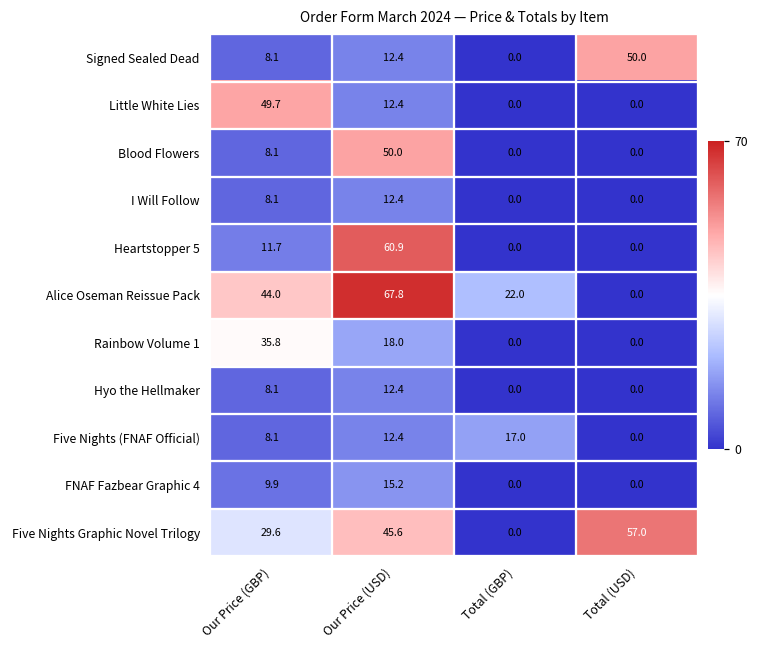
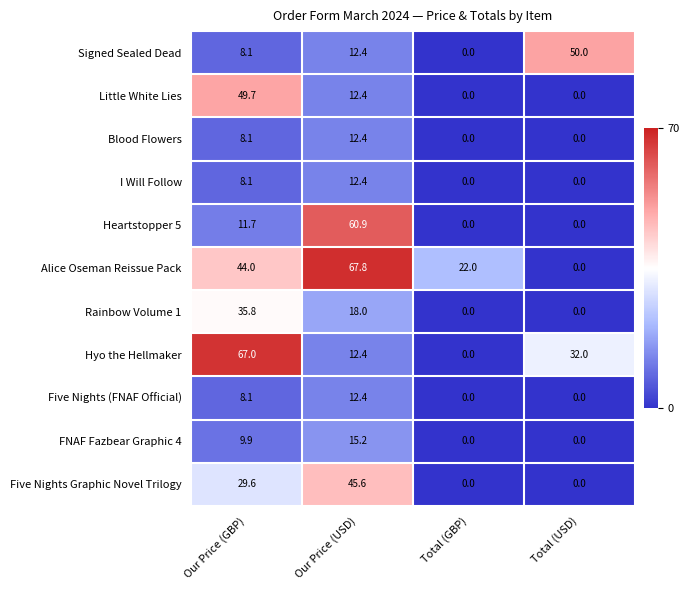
Blood Flowers, Our Price (USD): 50.0 -> 12.4
Hyo the Hellmaker, Our Price (GBP): 8.1 -> 67.0
Hyo the Hellmaker, Total (USD): 0.0 -> 32.0
Five Nights (FNAF Official), Total (GBP): 17.0 -> 0.0
Five Nights Graphic Novel Trilogy, Total (USD): 57.0 -> 0.0
